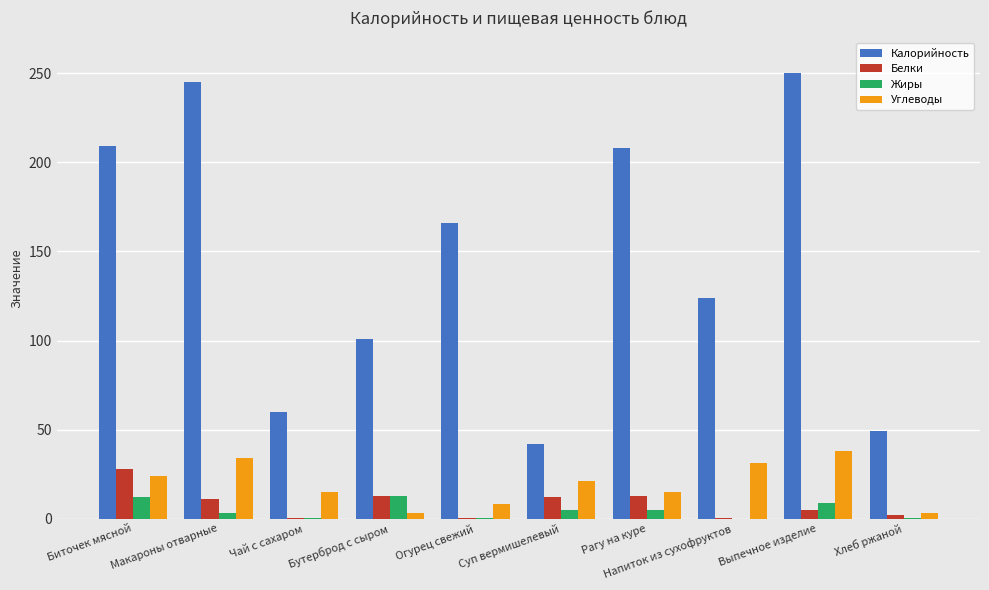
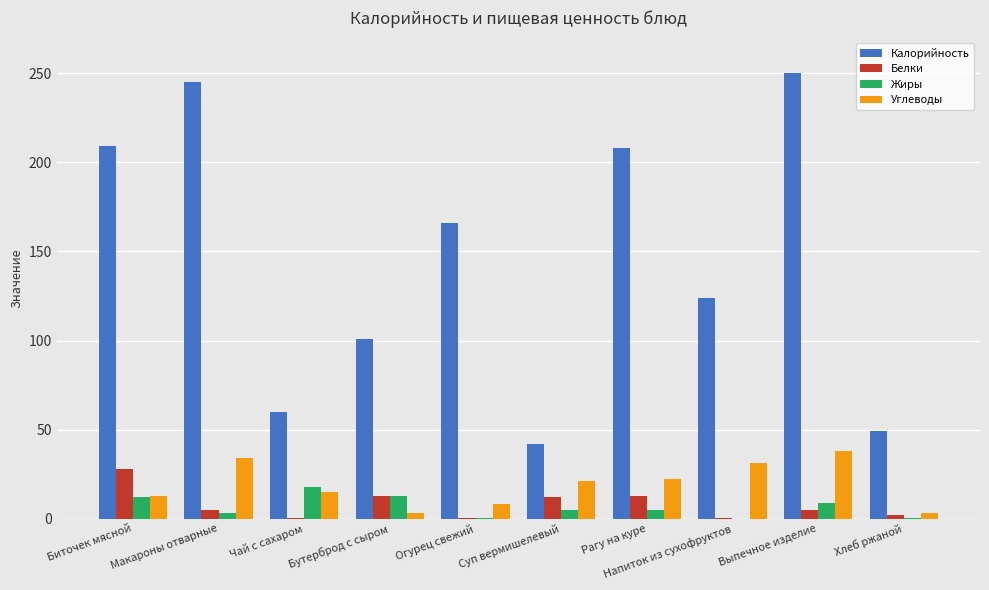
Углеводы, Биточек мясной: 24 -> 13
Белки, Макароны отварные: 11 -> 5
Жиры, Чай с сахаром: 0 -> 18
Углеводы, Рагу на куре: 15 -> 22
